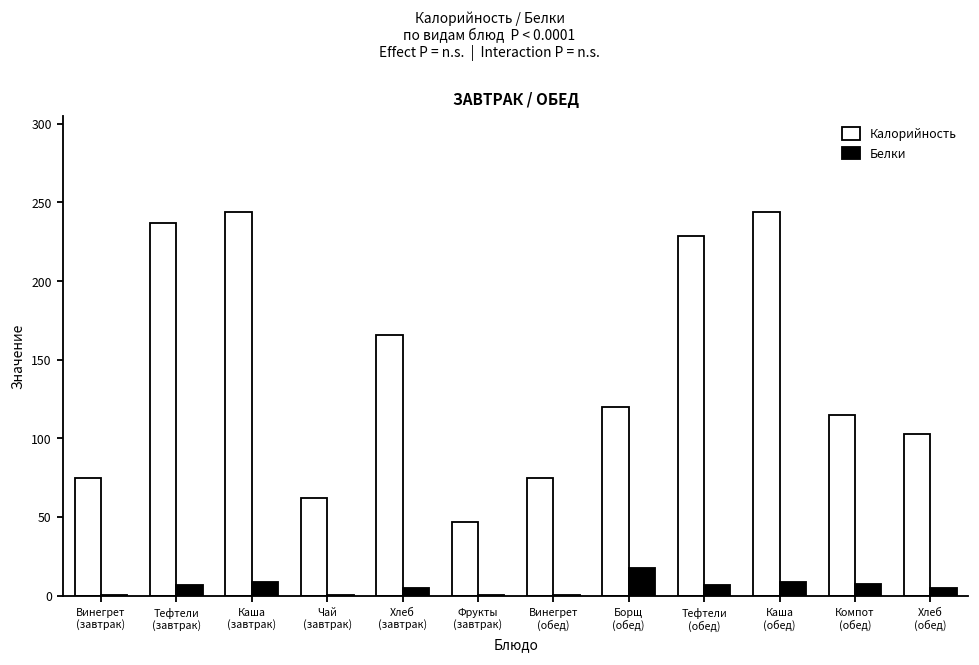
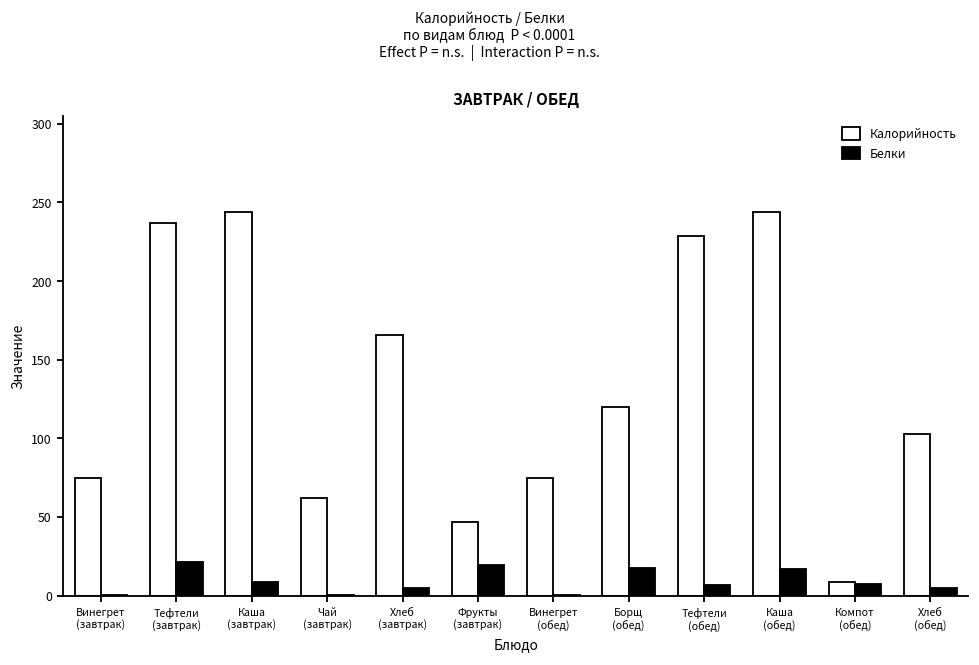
Белки, Тефтели (завтрак): 7 -> 21
Белки, Фрукты (завтрак): 0 -> 19
Белки, Каша (обед): 9 -> 17
Калорийность, Компот (обед): 115 -> 9
